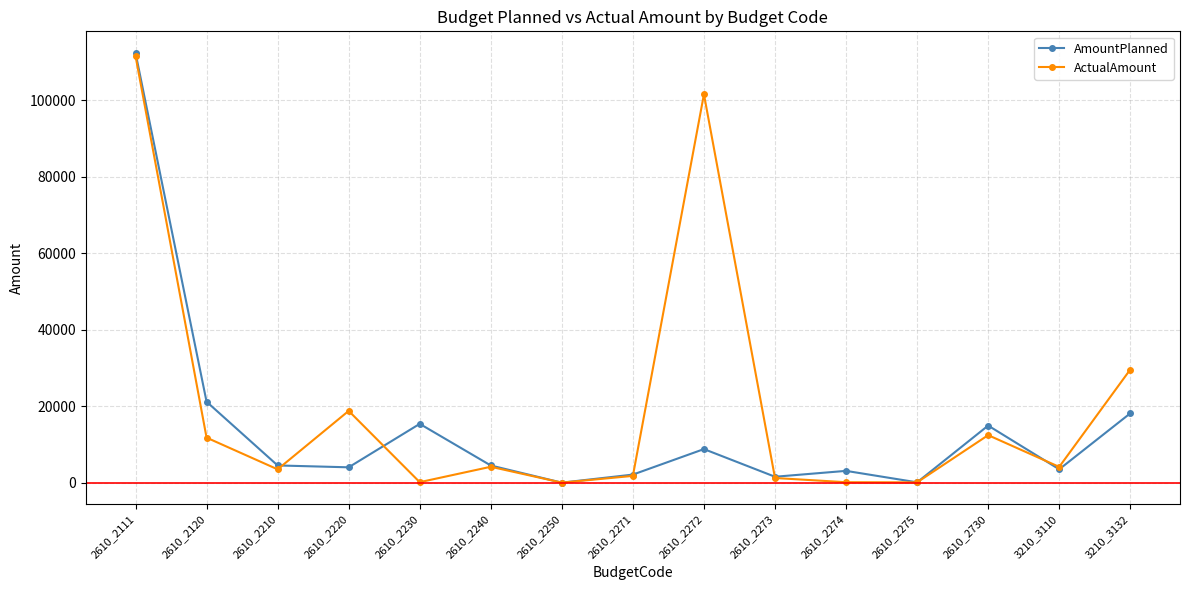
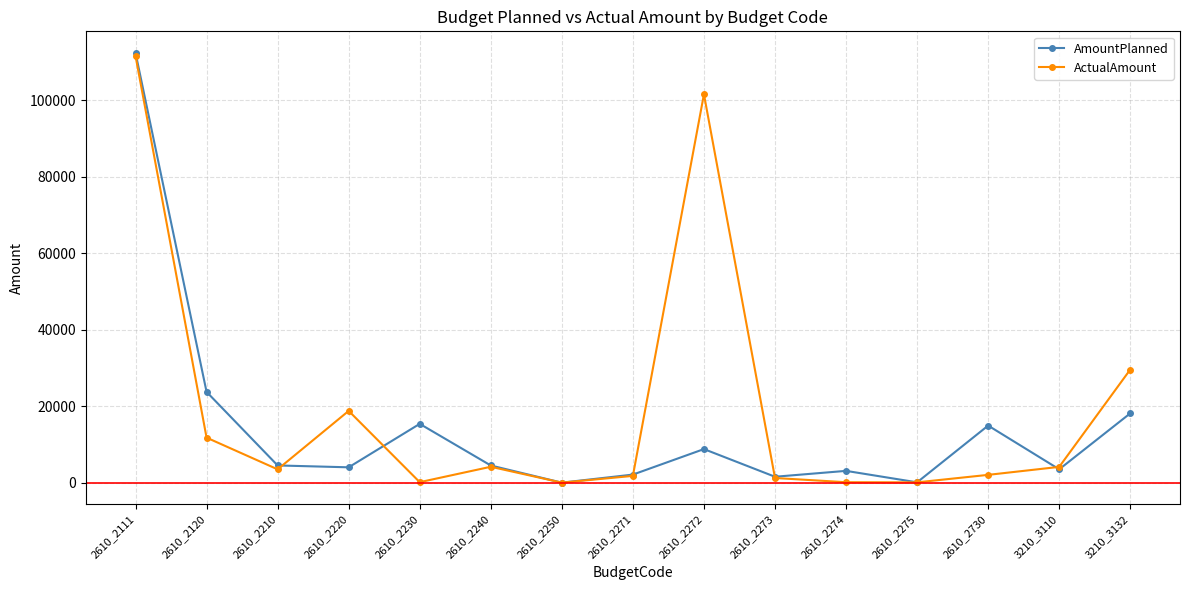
AmountPlanned, 2610_2120: 21000 -> 24000
ActualAmount, 2610_2730: 12000 -> 2000
